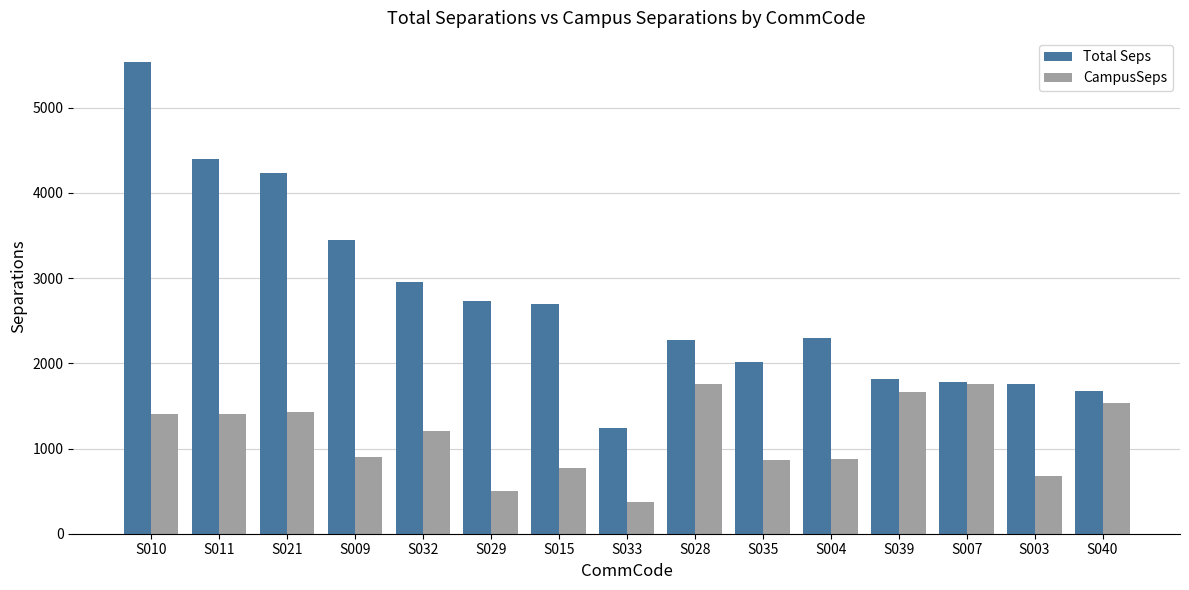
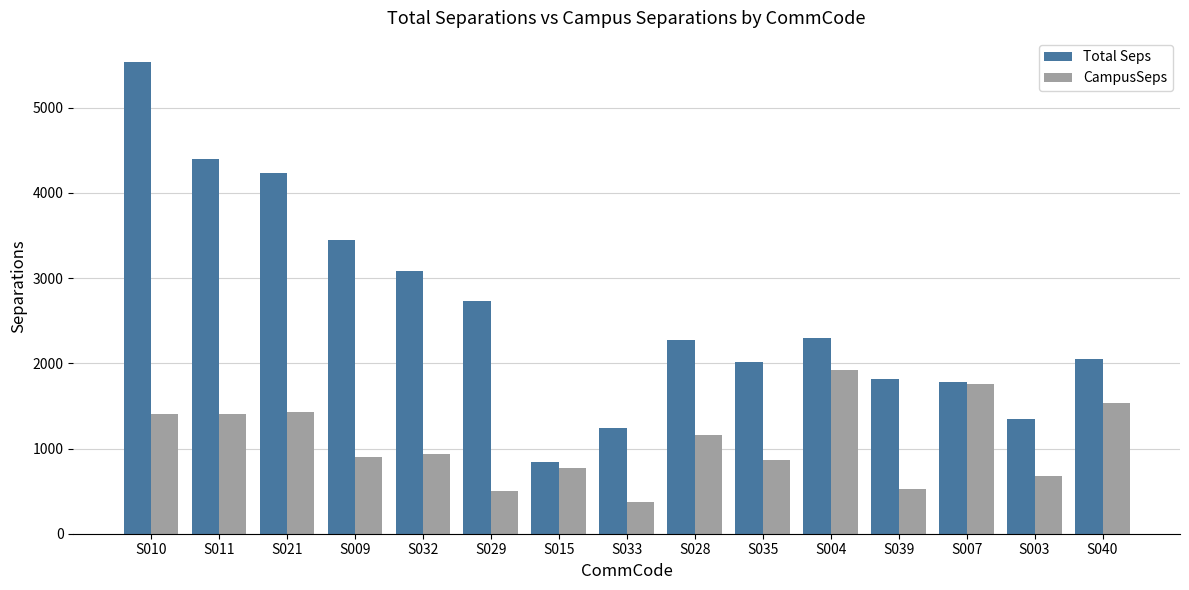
Total Seps, S032: 3000 -> 3100
CampusSeps, S032: 1200 -> 900
Total Seps, S015: 2700 -> 800
CampusSeps, S028: 1800 -> 1200
CampusSeps, S004: 900 -> 1900
CampusSeps, S039: 1700 -> 500
Total Seps, S003: 1800 -> 1300
Total Seps, S040: 1700 -> 2000
